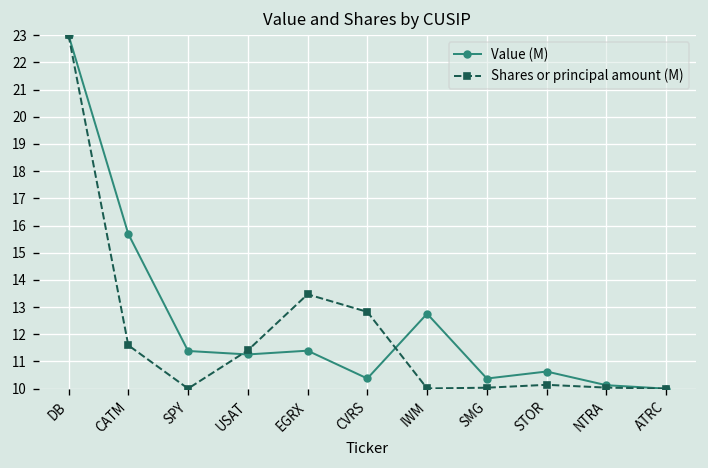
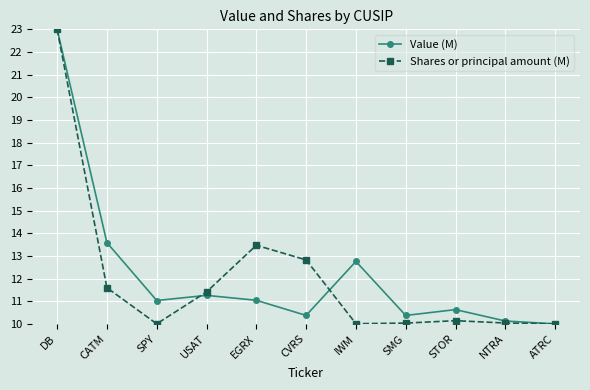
Value (M), CATM: 15.7 -> 13.6
Value (M), SPY: 11.4 -> 11.0
Value (M), EGRX: 11.4 -> 11.0
